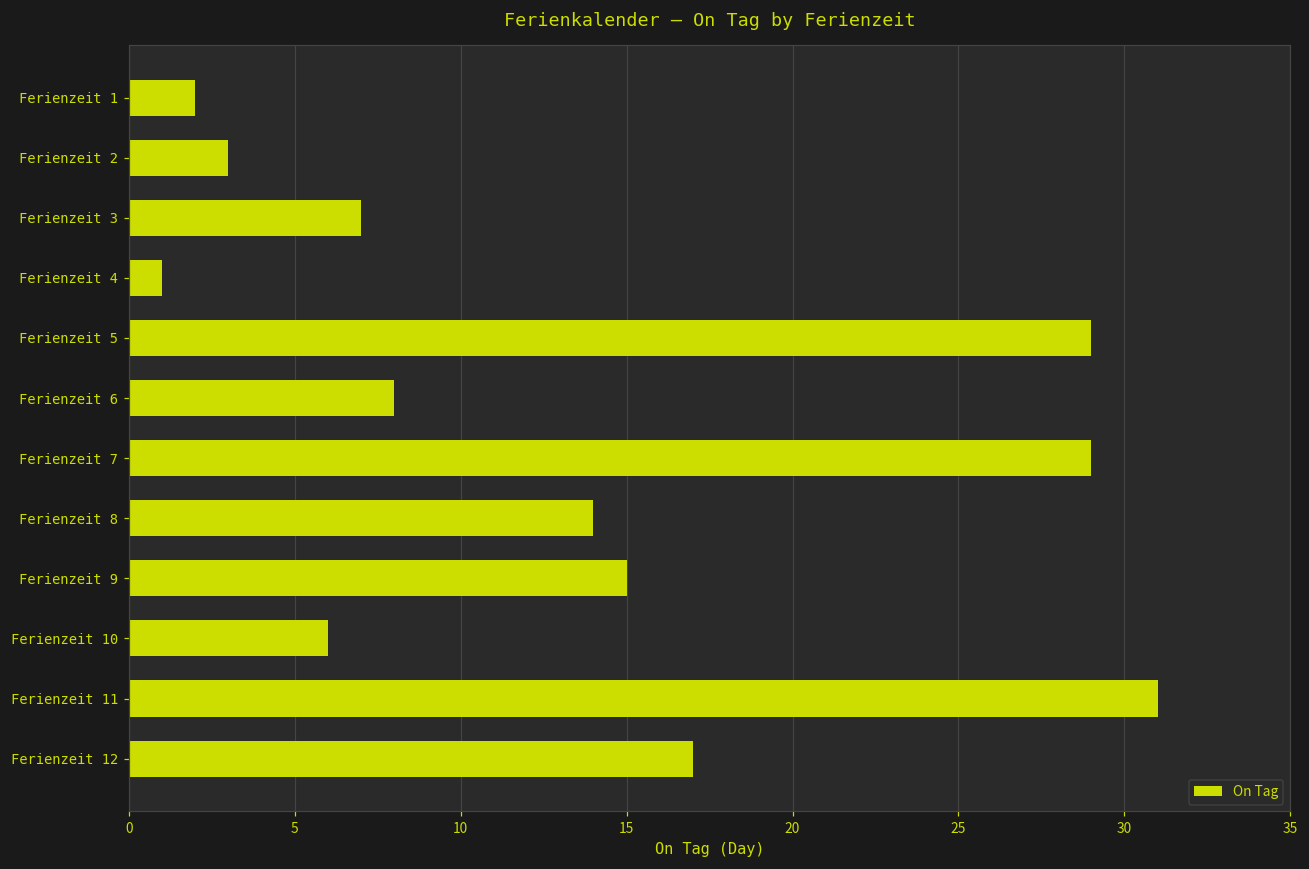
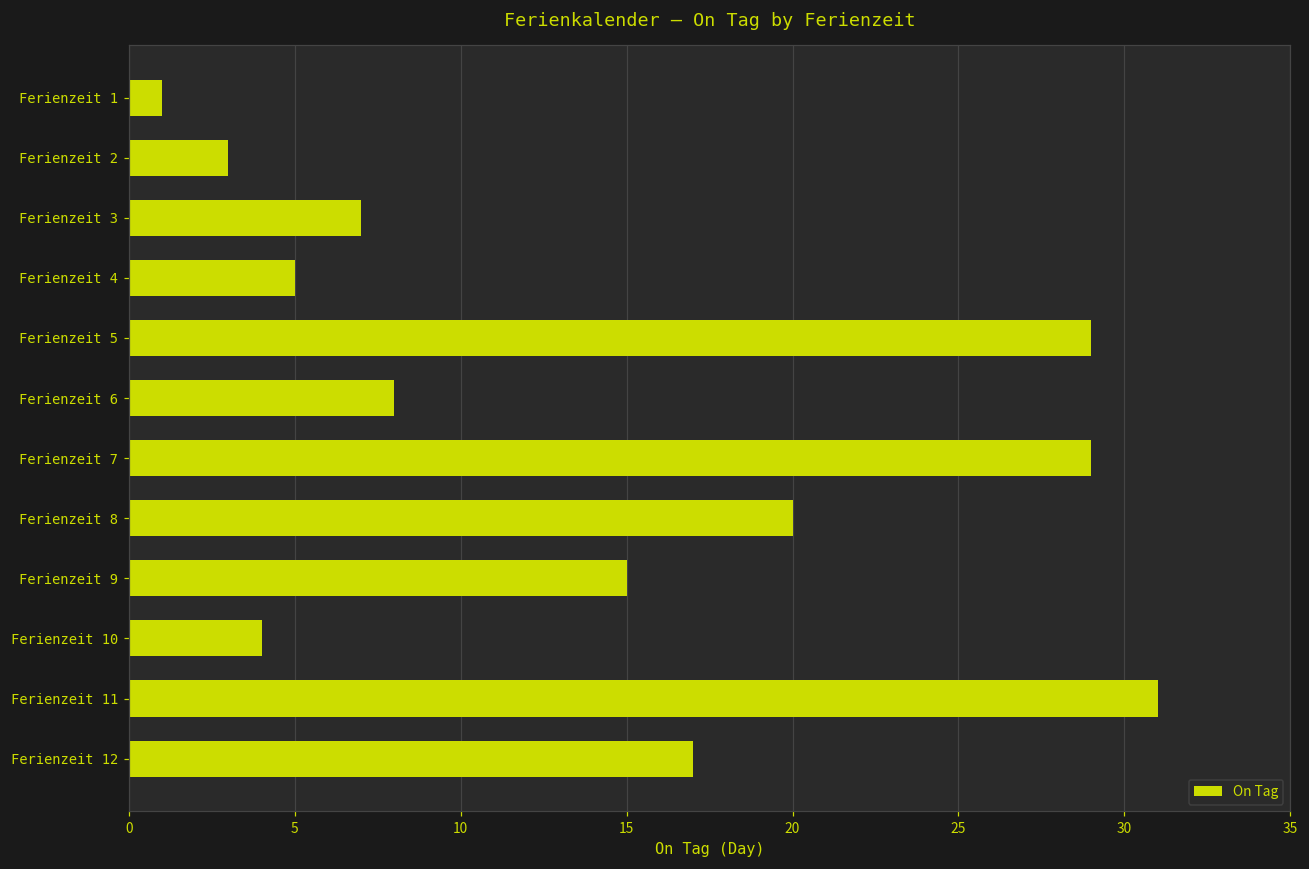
Ferienzeit 1: 2 -> 1
Ferienzeit 4: 1 -> 5
Ferienzeit 8: 14 -> 20
Ferienzeit 10: 6 -> 4
